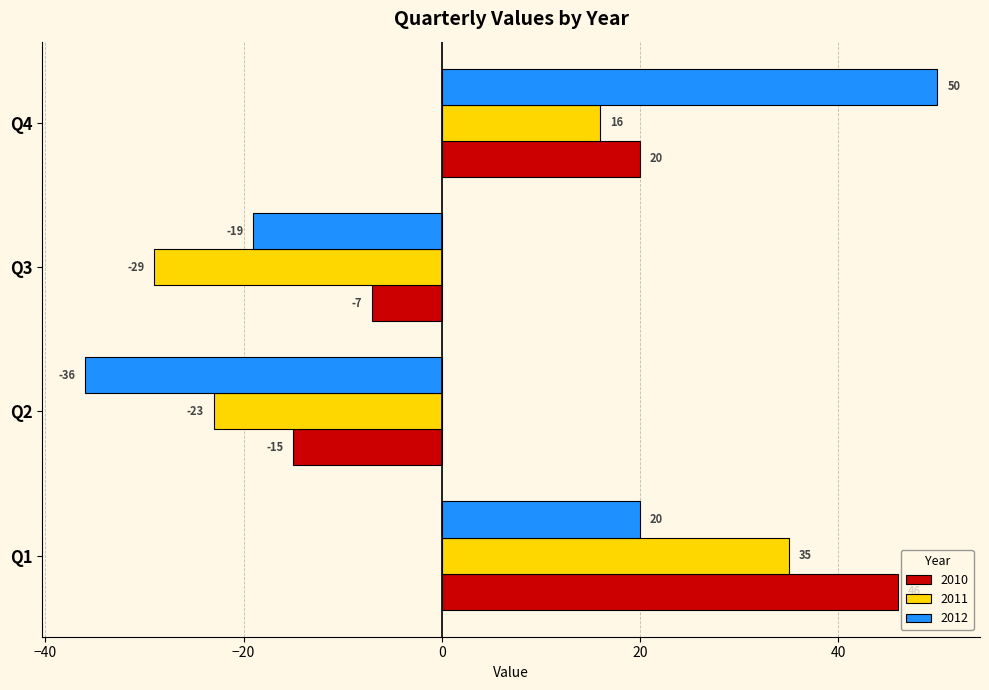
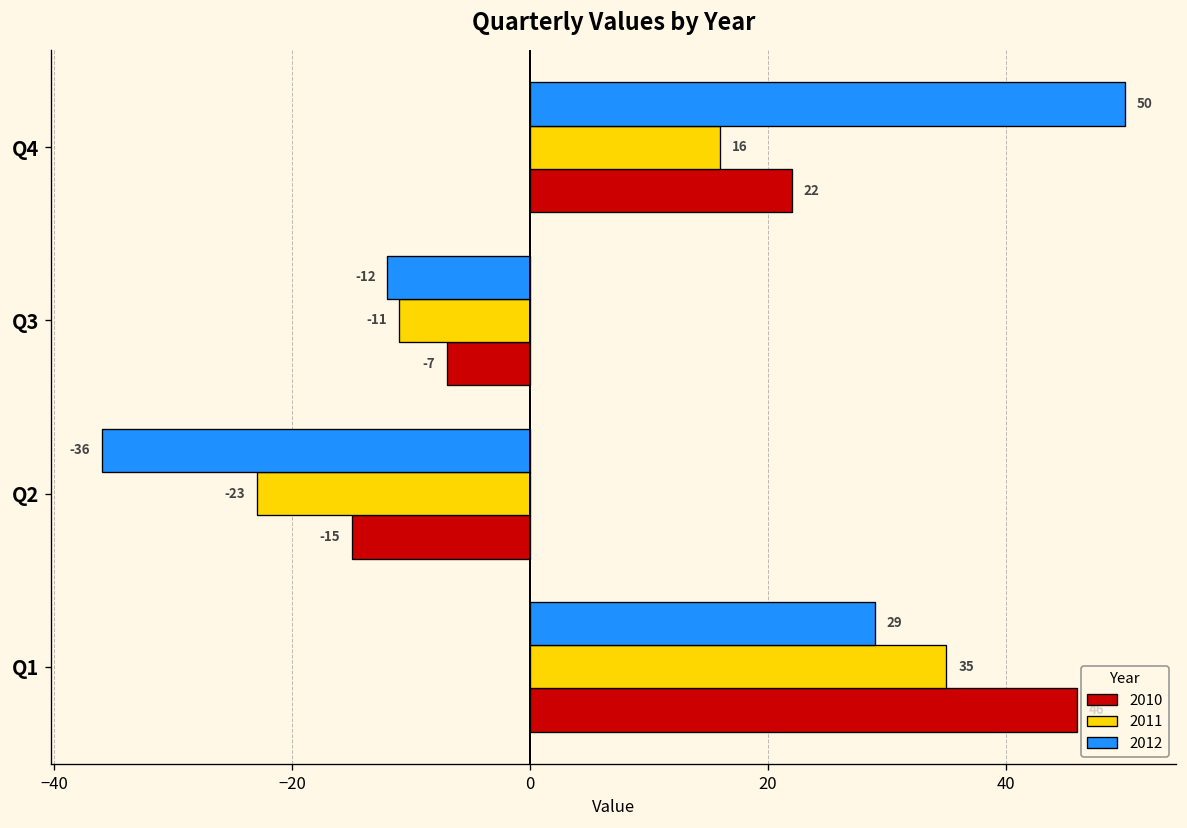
2010, Q4: 20 -> 22
2012, Q3: -19 -> -12
2011, Q3: -29 -> -11
2012, Q1: 20 -> 29
